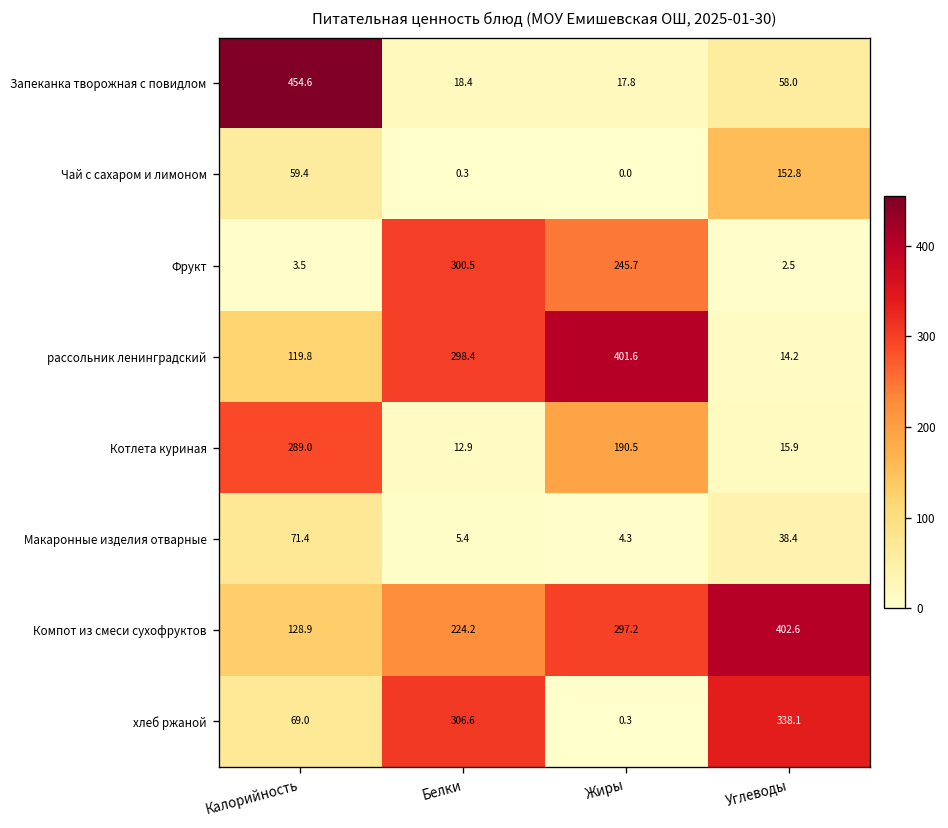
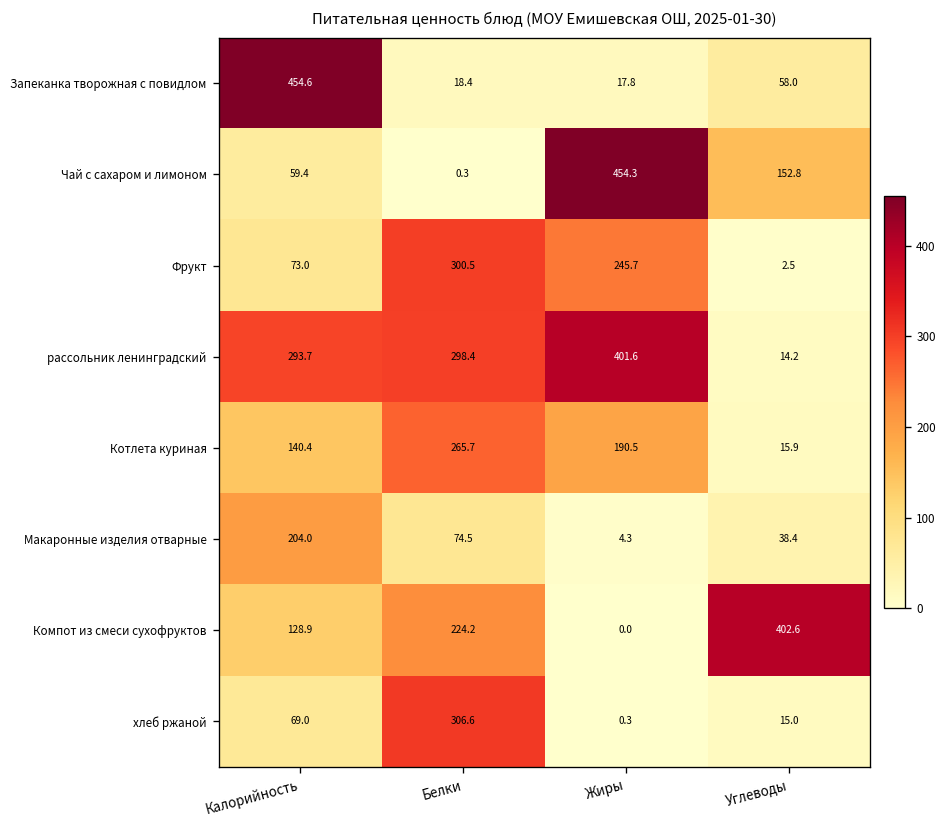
Чай с сахаром и лимоном, Жиры: 0.0 -> 454.3
Фрукт, Калорийность: 3.5 -> 73.0
рассольник ленинградский, Калорийность: 119.8 -> 293.7
Котлета куриная, Калорийность: 289.0 -> 140.4
Котлета куриная, Белки: 12.9 -> 265.7
Макаронные изделия отварные, Калорийность: 71.4 -> 204.0
Макаронные изделия отварные, Белки: 5.4 -> 74.5
Компот из смеси сухофруктов, Жиры: 297.2 -> 0.0
хлеб ржаной, Углеводы: 338.1 -> 15.0
